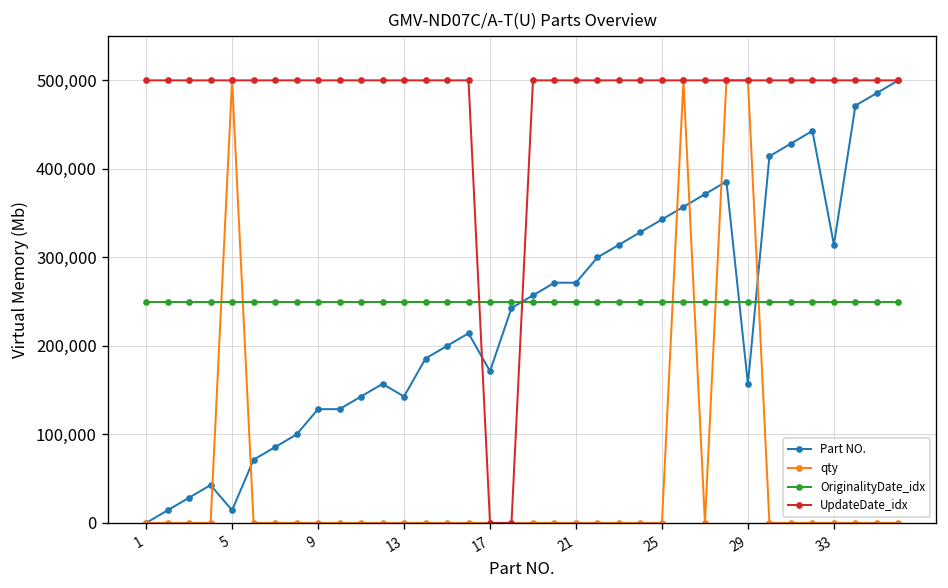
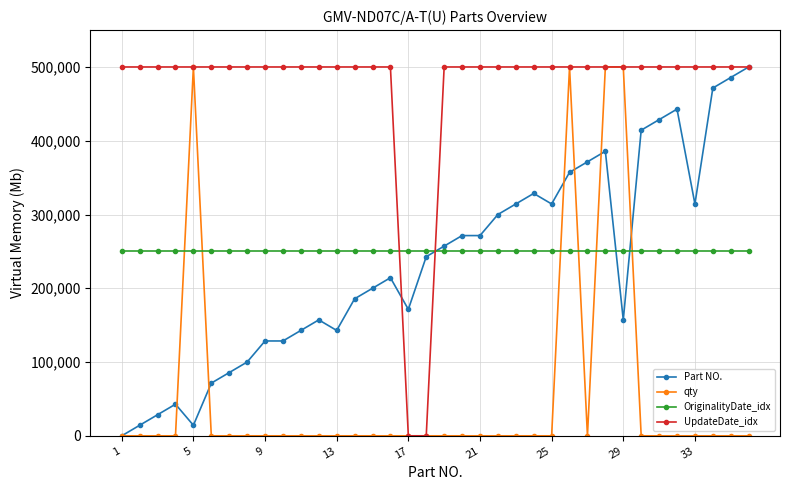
Part NO., 25: 340,000 -> 310,000
